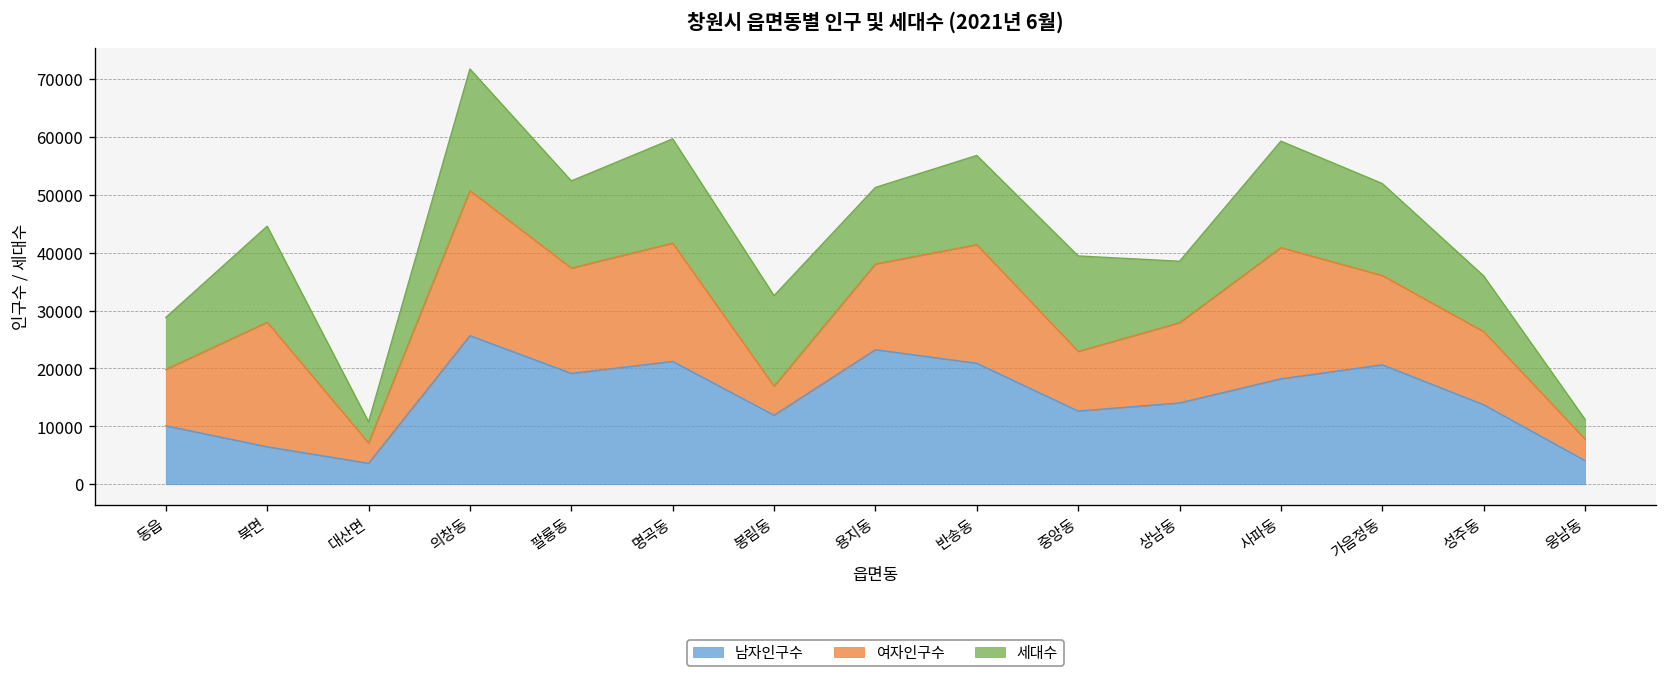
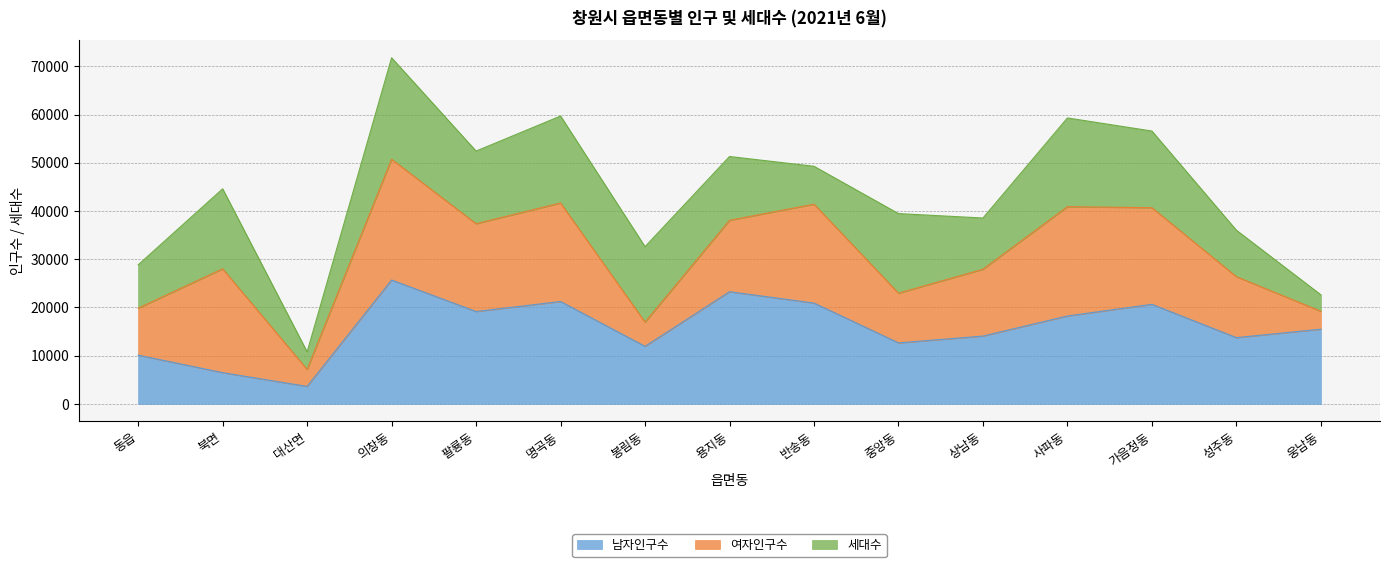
세대수, 반송동: 15000 -> 8000
여자인구수, 가음정동: 15000 -> 20000
남자인구수, 웅남동: 4000 -> 15000
